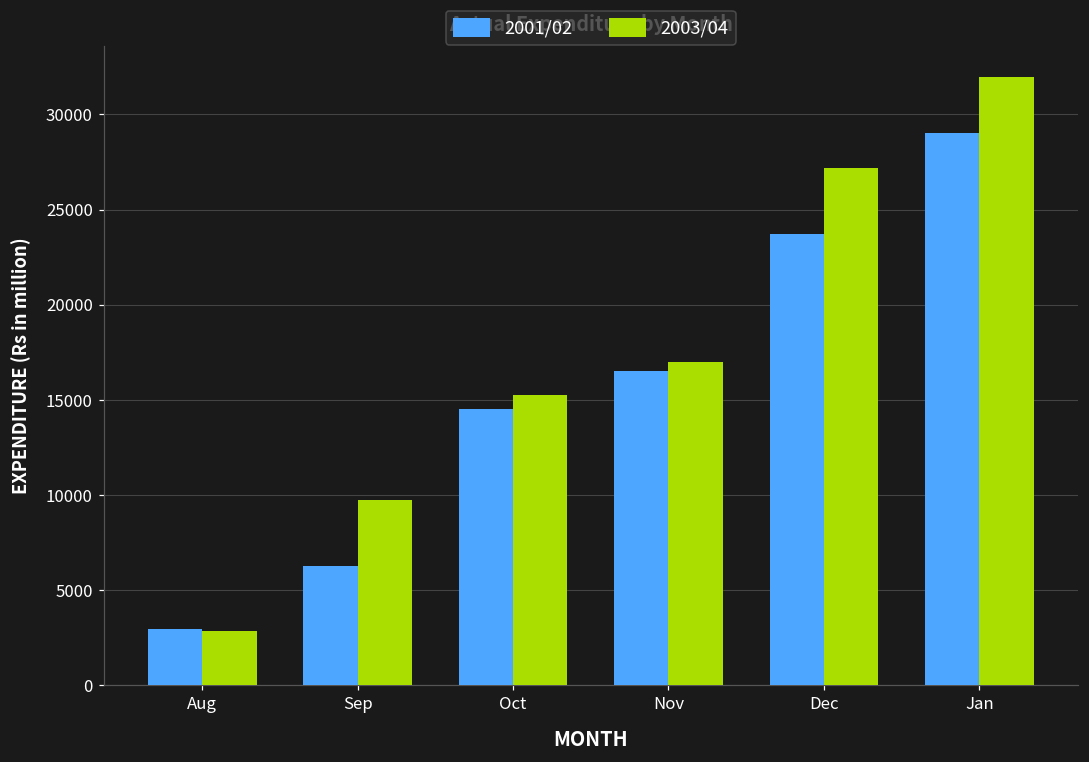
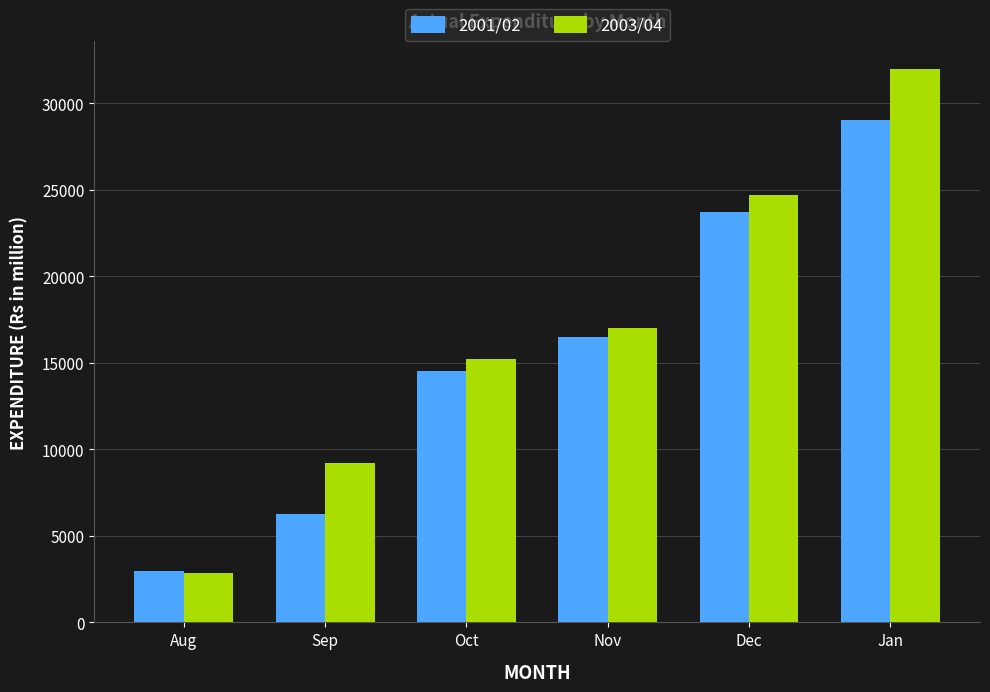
2003/04, Sep: 9700 -> 9200
2003/04, Dec: 27200 -> 24700
